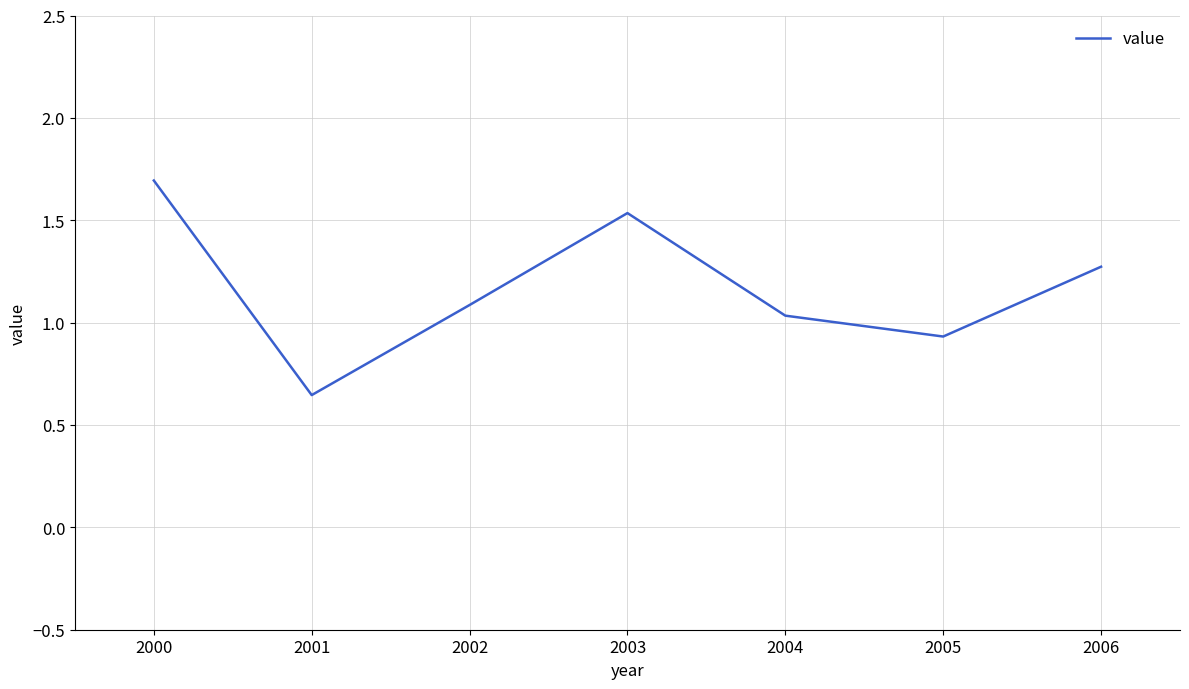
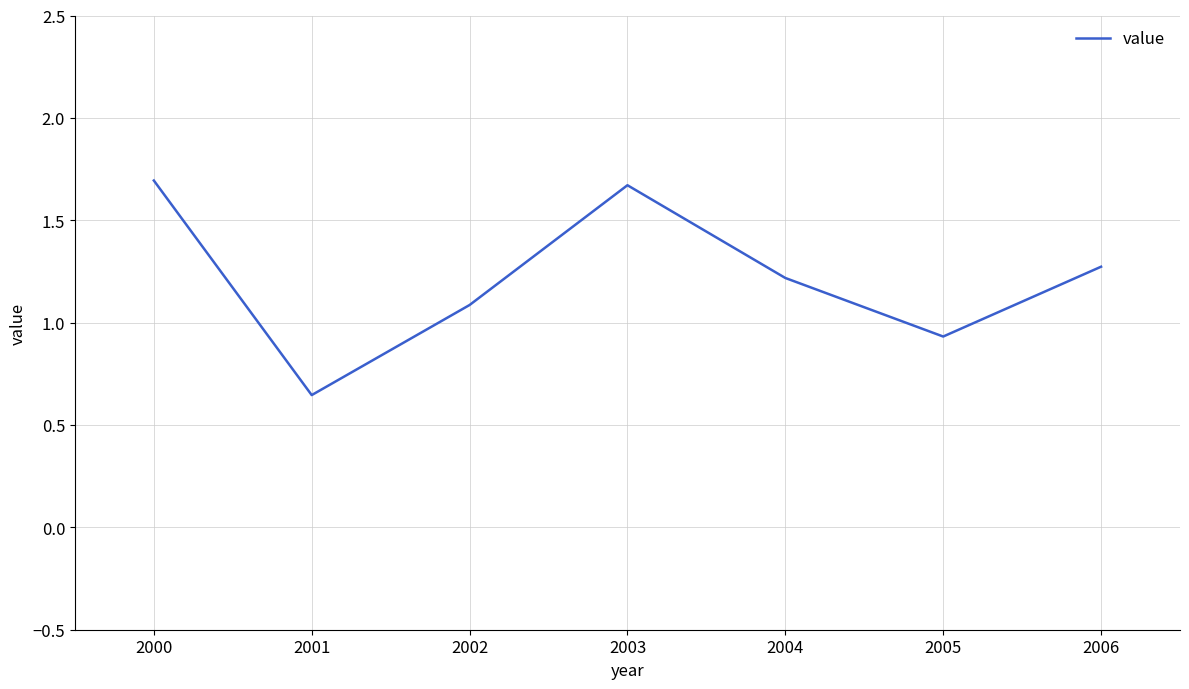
2003: 1.54 -> 1.67
2004: 1.03 -> 1.22
